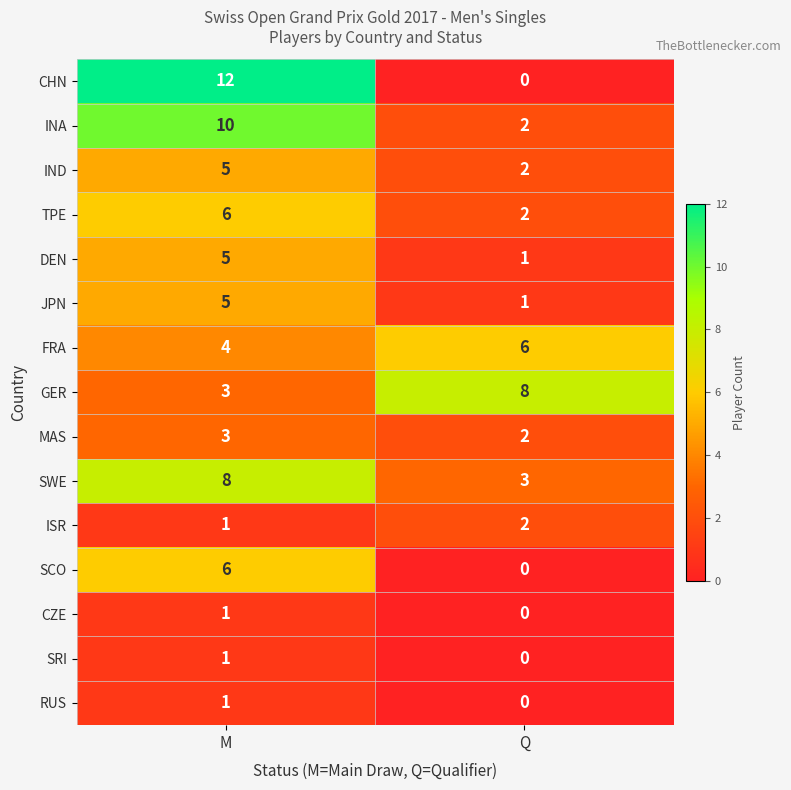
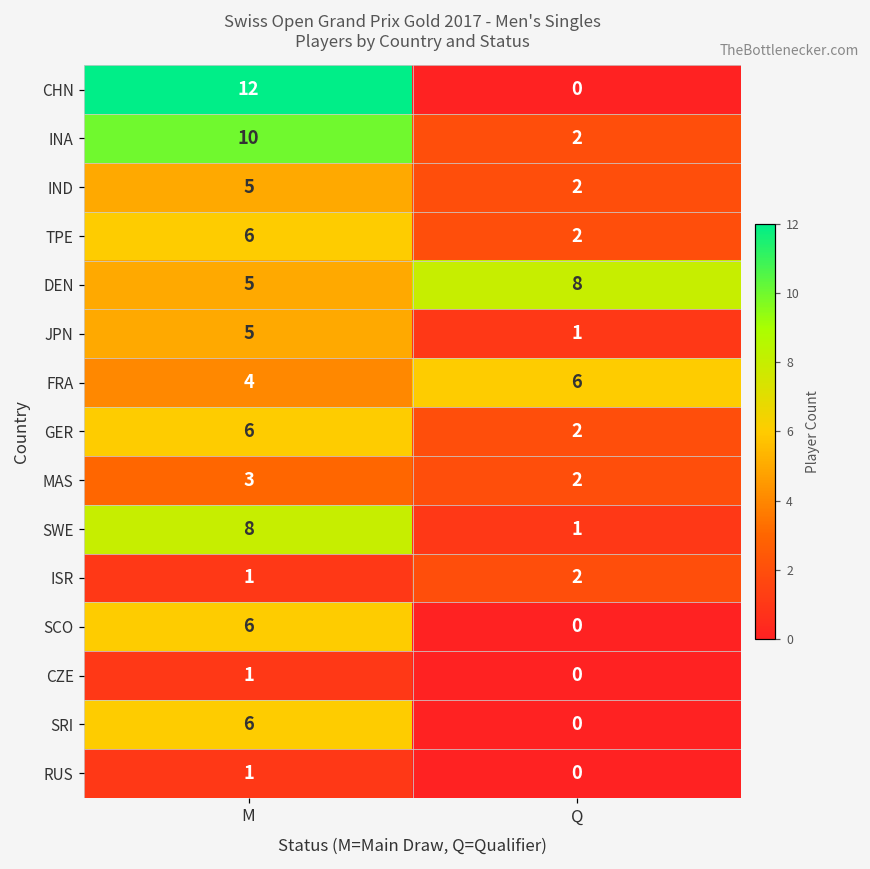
DEN, Q: 1 -> 8
GER, M: 3 -> 6
GER, Q: 8 -> 2
SWE, Q: 3 -> 1
SRI, M: 1 -> 6
